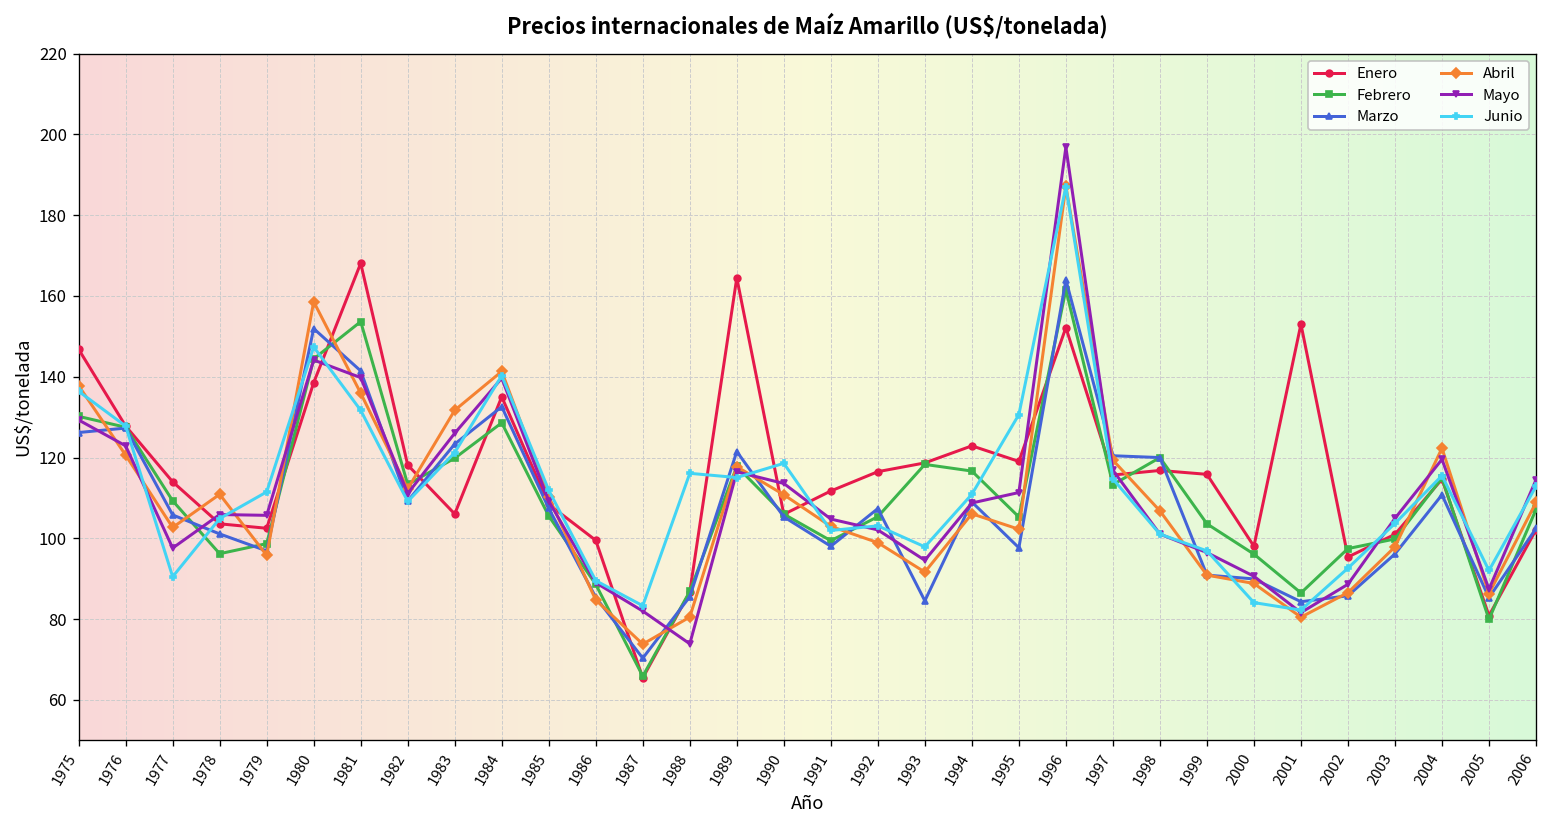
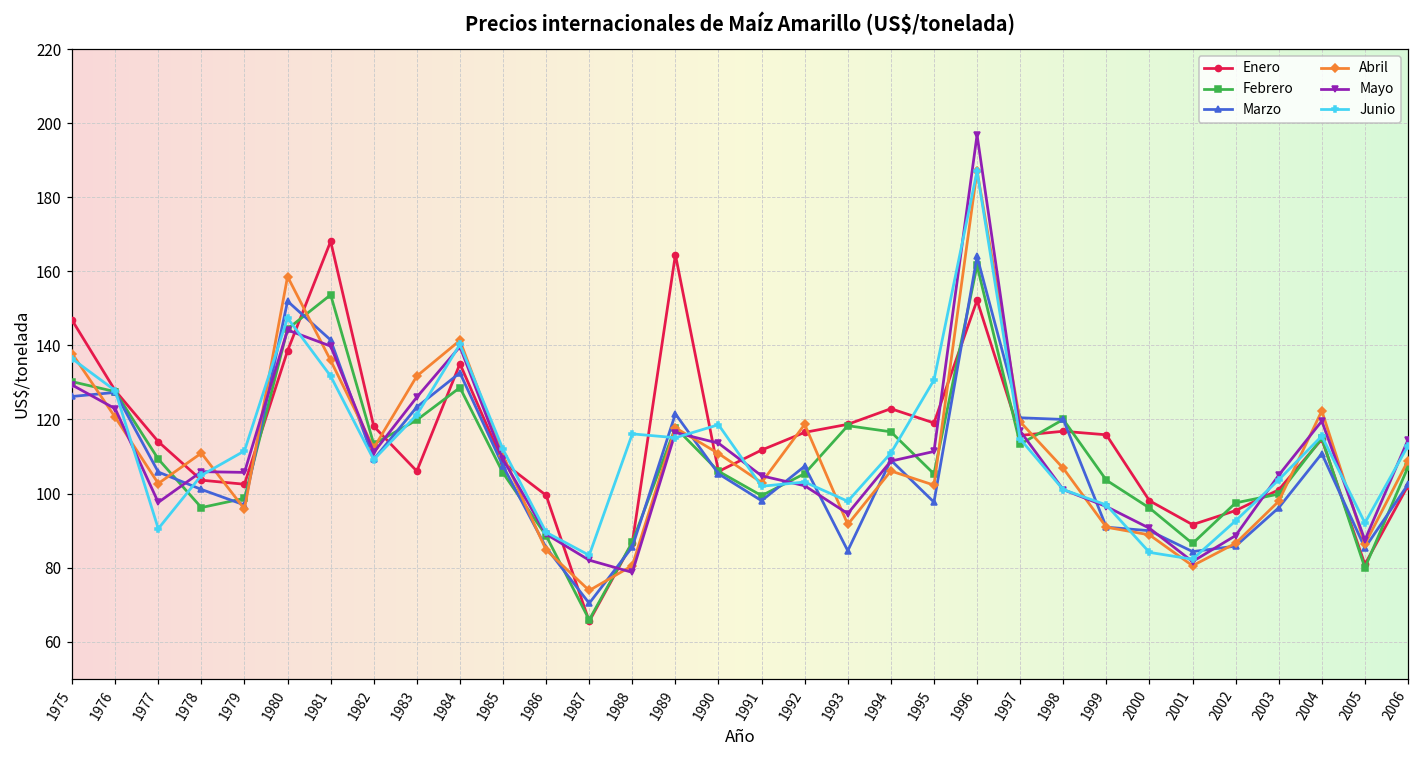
Mayo, 1988: 74 -> 79
Abril, 1992: 99 -> 119
Enero, 2001: 153 -> 92
